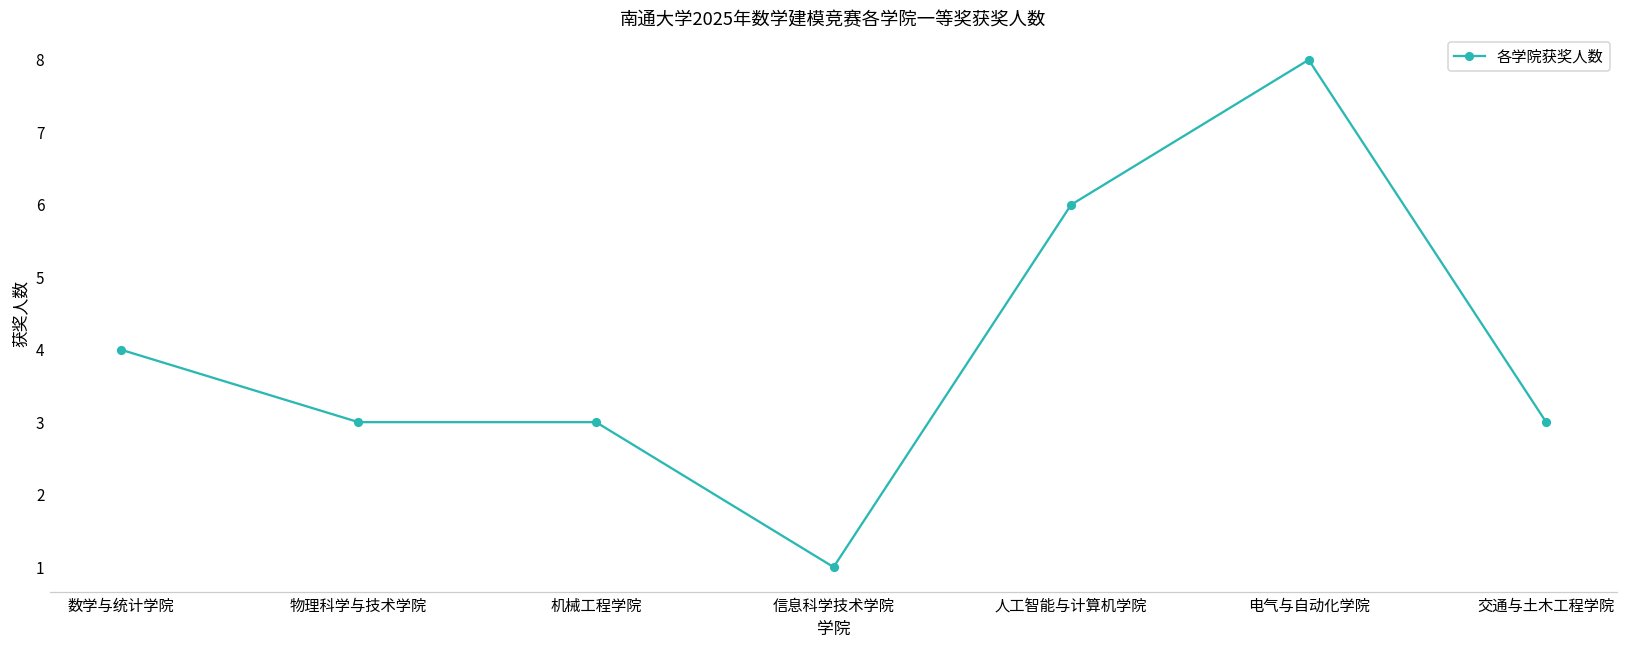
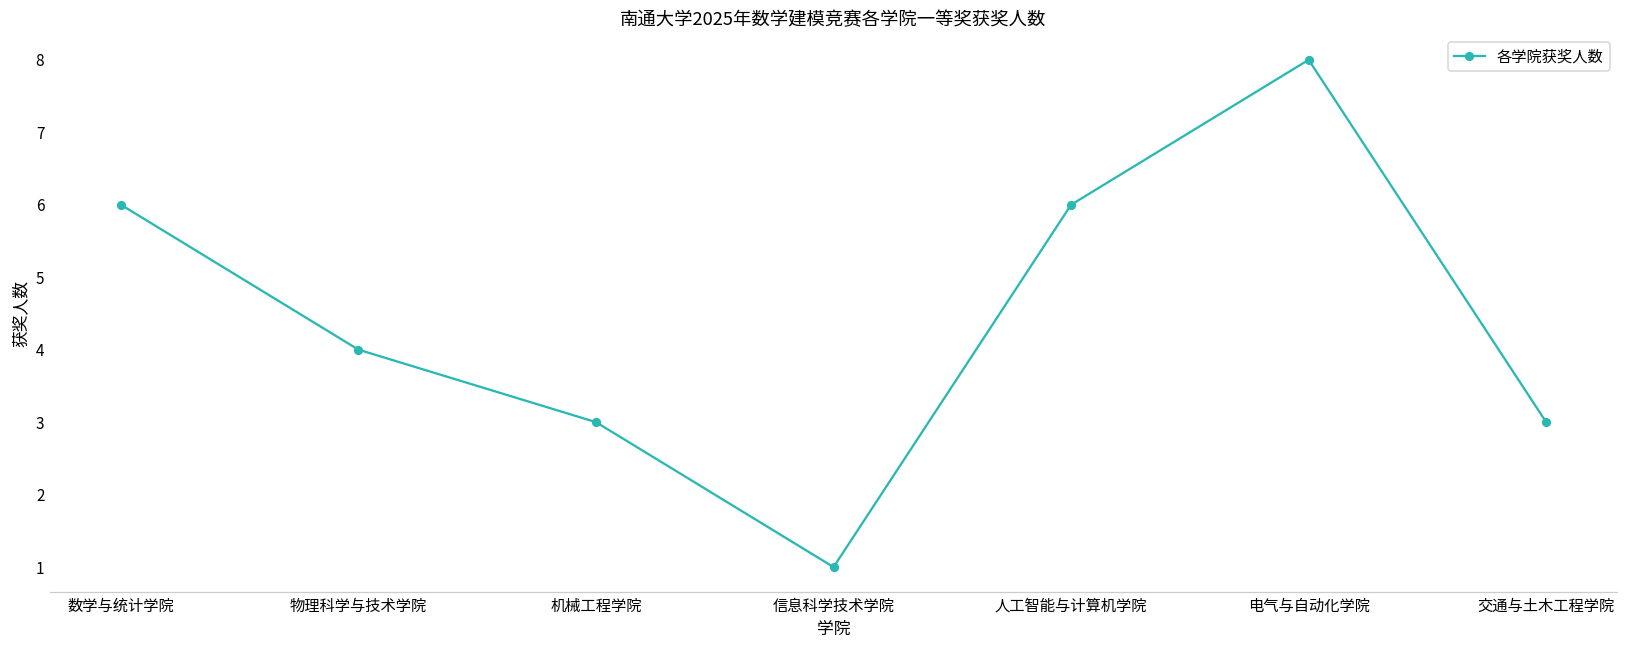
数学与统计学院: 4 -> 6
物理科学与技术学院: 3 -> 4
